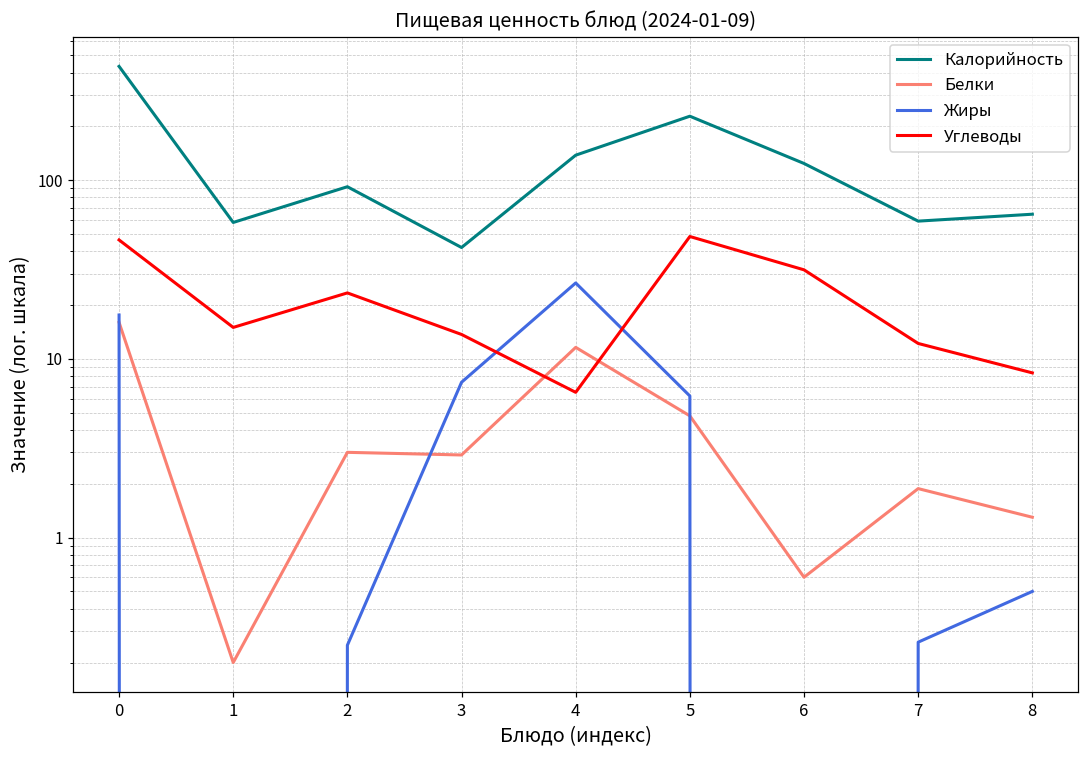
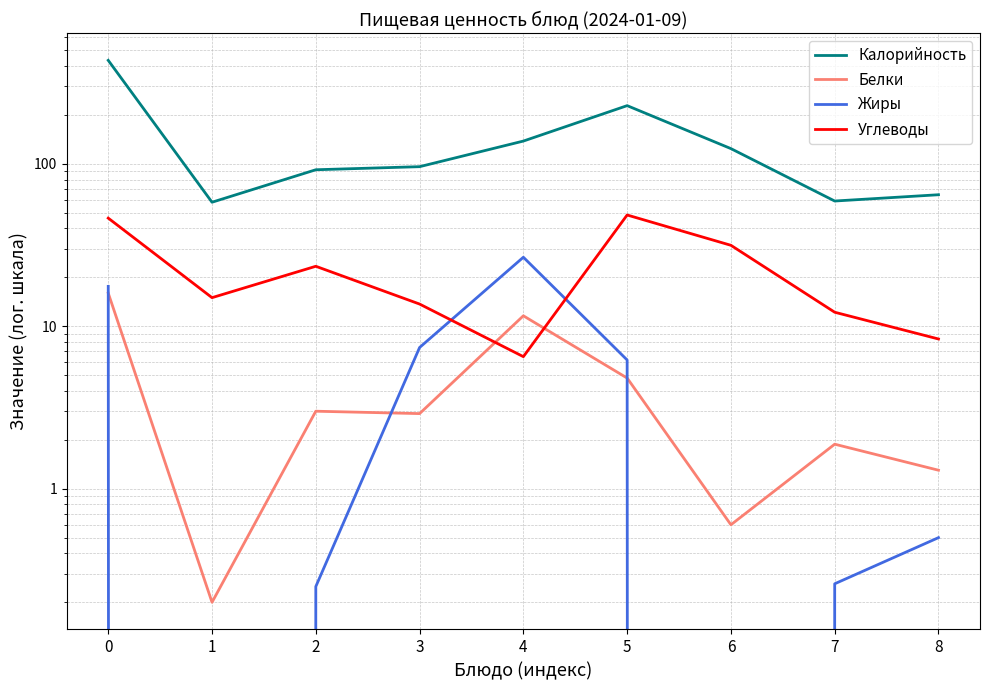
Калорийность, 3: 42 -> 100
